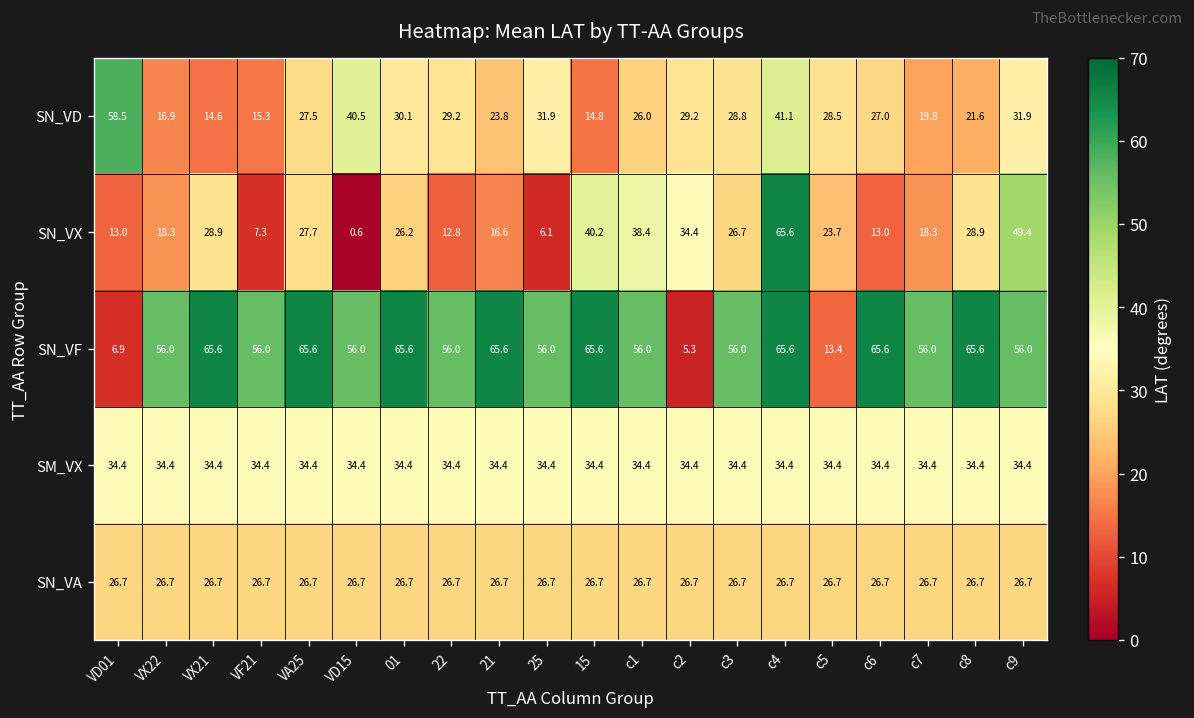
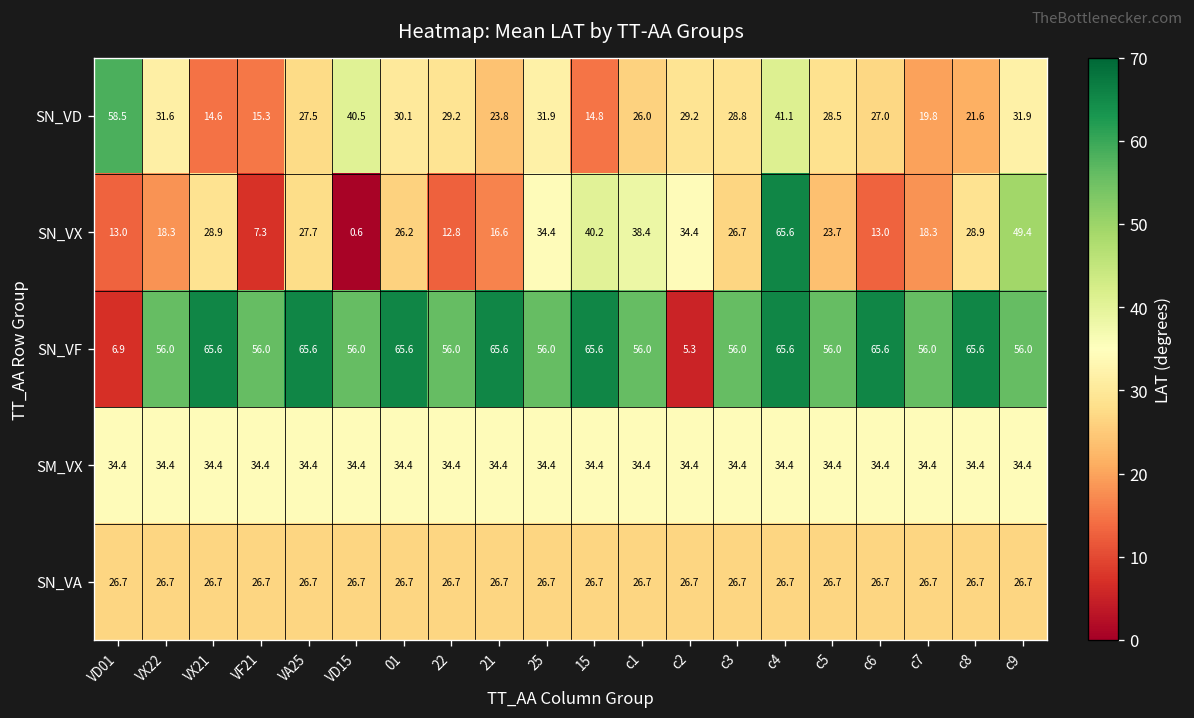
SN_VD, VX22: 16.9 -> 31.6
SN_VX, 25: 6.1 -> 34.4
SN_VF, c5: 13.4 -> 56.0
